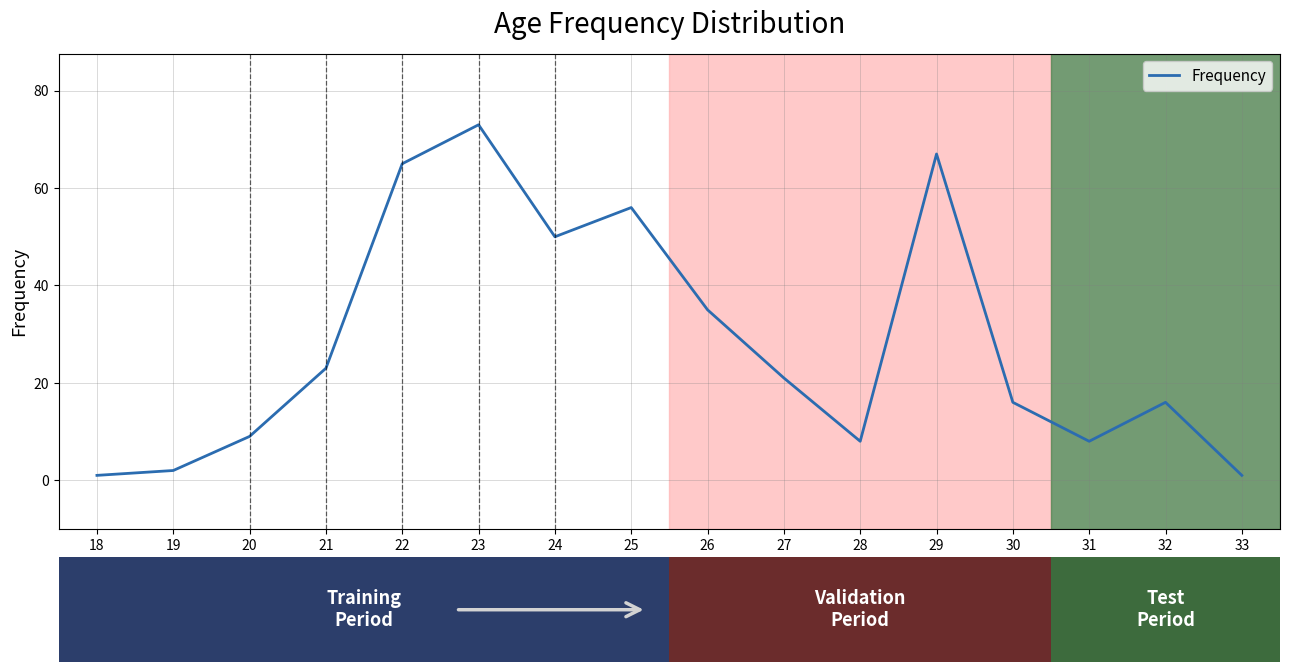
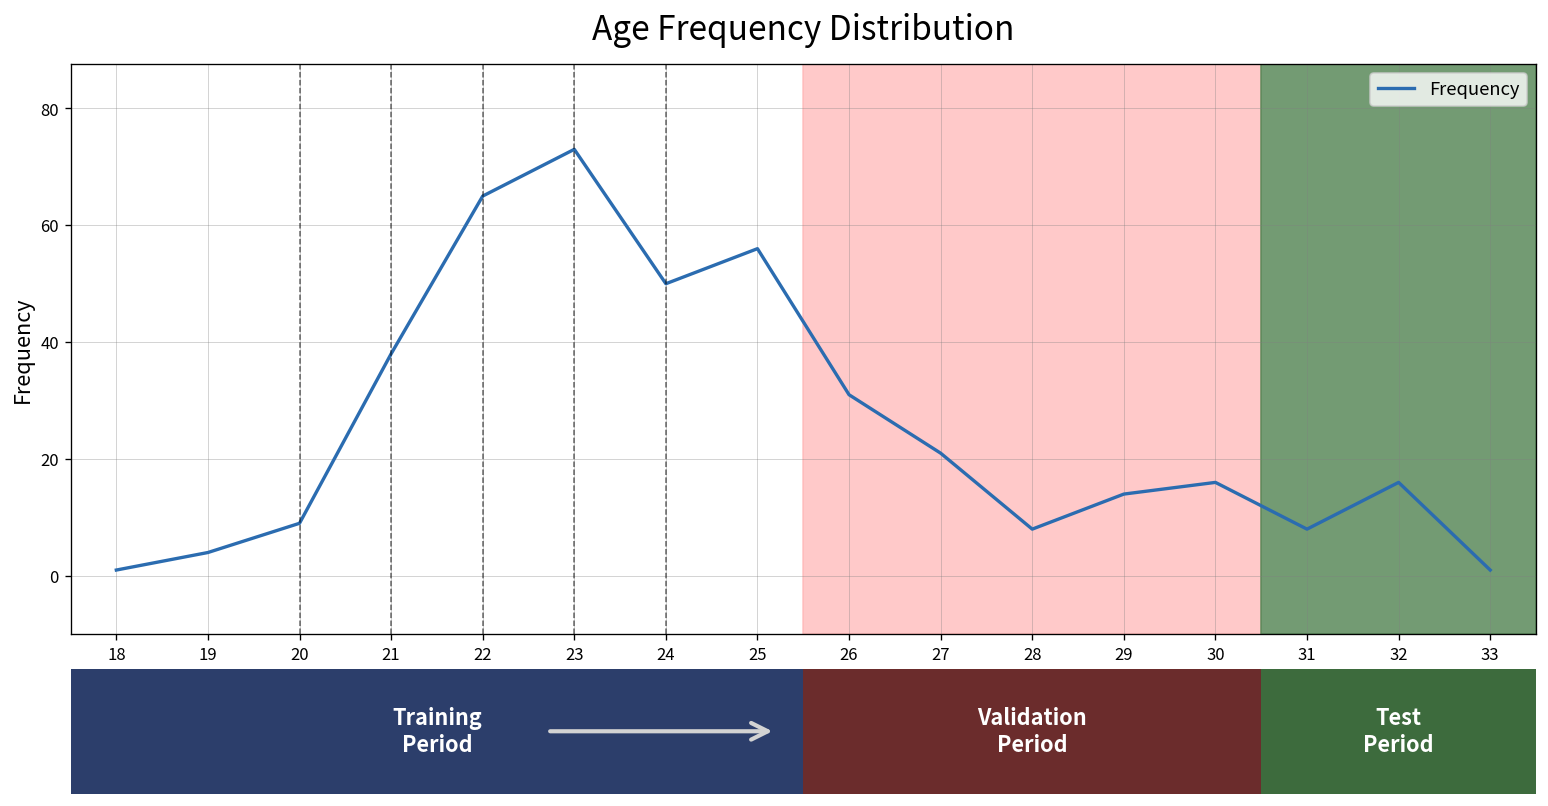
19: 2 -> 4
21: 23 -> 38
26: 35 -> 31
29: 67 -> 14
